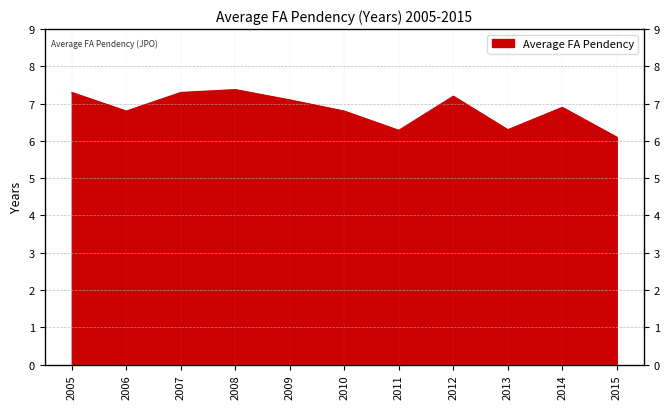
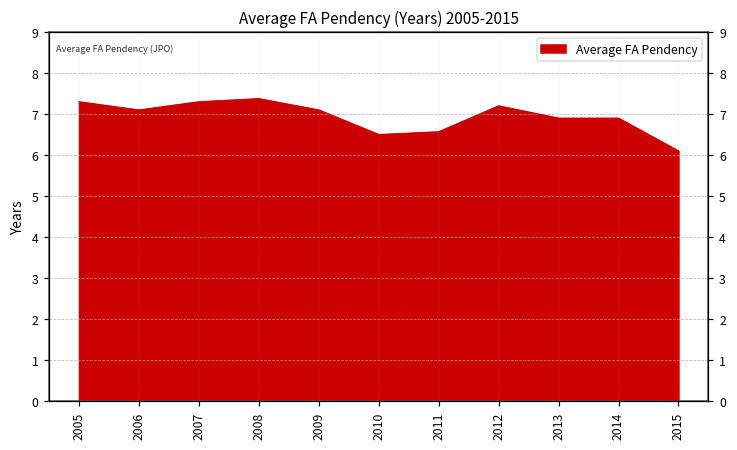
2006: 6.8 -> 7.1
2010: 6.8 -> 6.5
2011: 6.3 -> 6.6
2013: 6.3 -> 6.9
